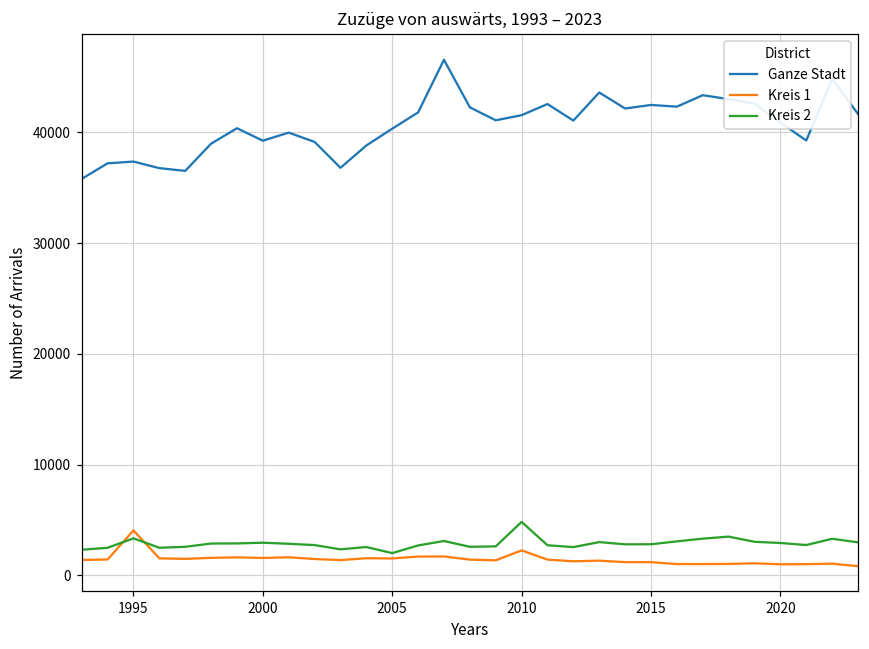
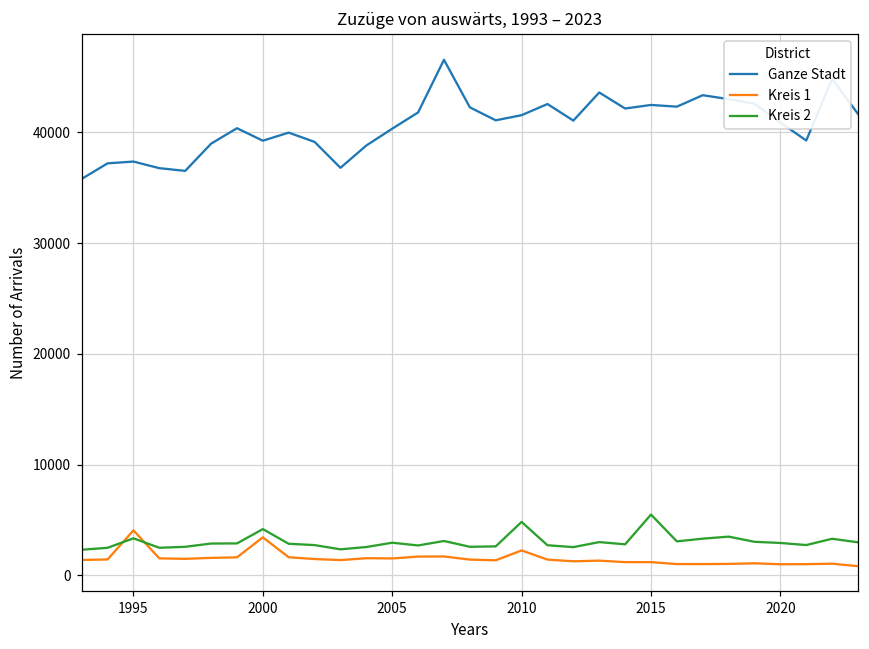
Kreis 1, 2000: 1600 -> 3400
Kreis 2, 2000: 2900 -> 4200
Kreis 2, 2005: 2000 -> 2900
Kreis 2, 2015: 2800 -> 5500
